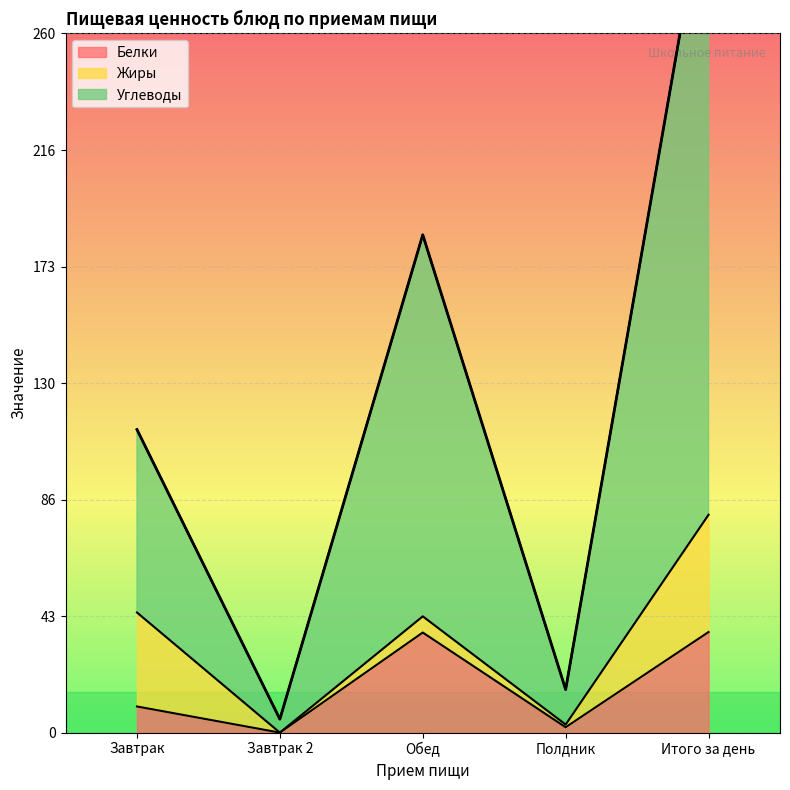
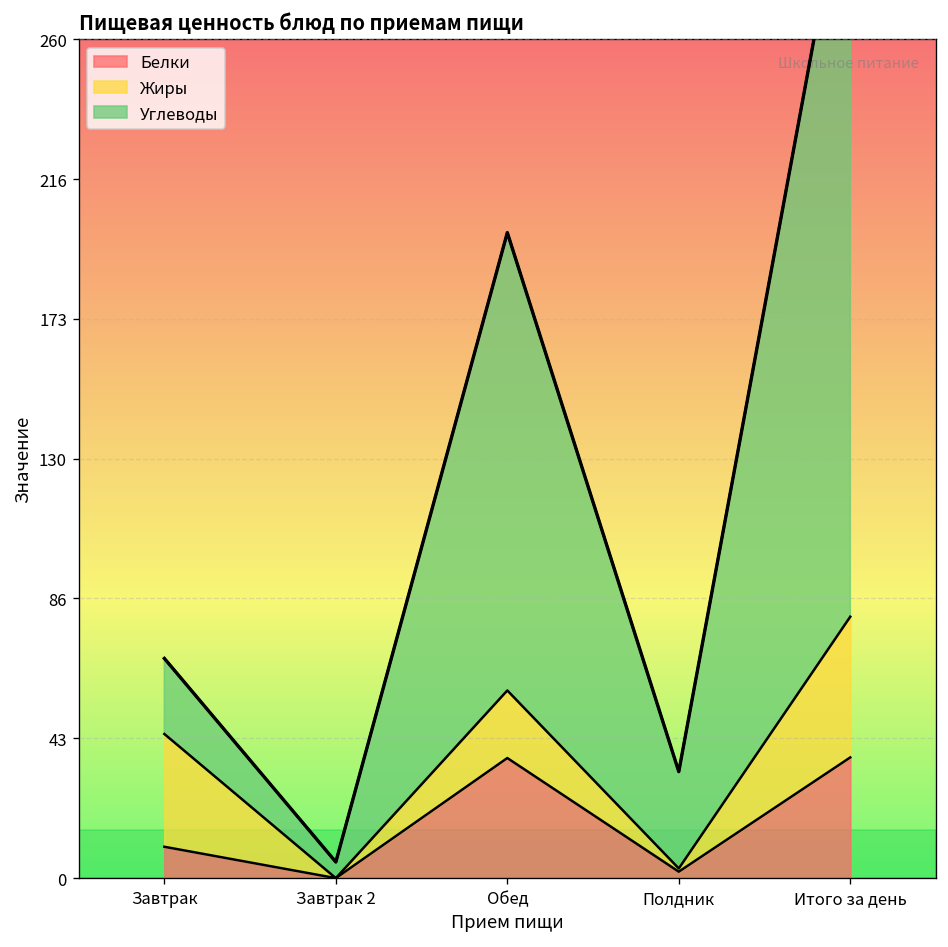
Углеводы, Завтрак: 68 -> 23
Жиры, Обед: 6 -> 21
Углеводы, Полдник: 13 -> 30
